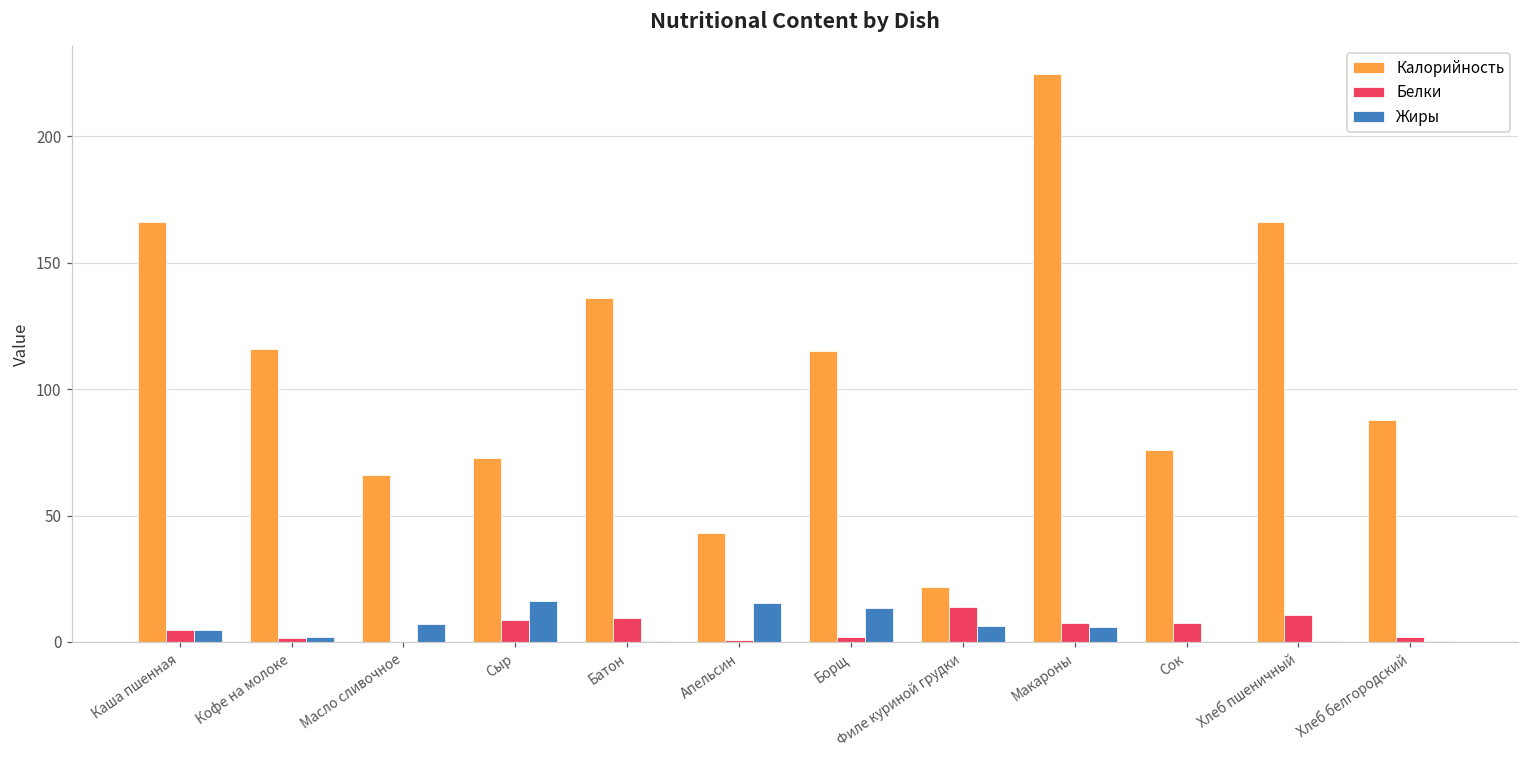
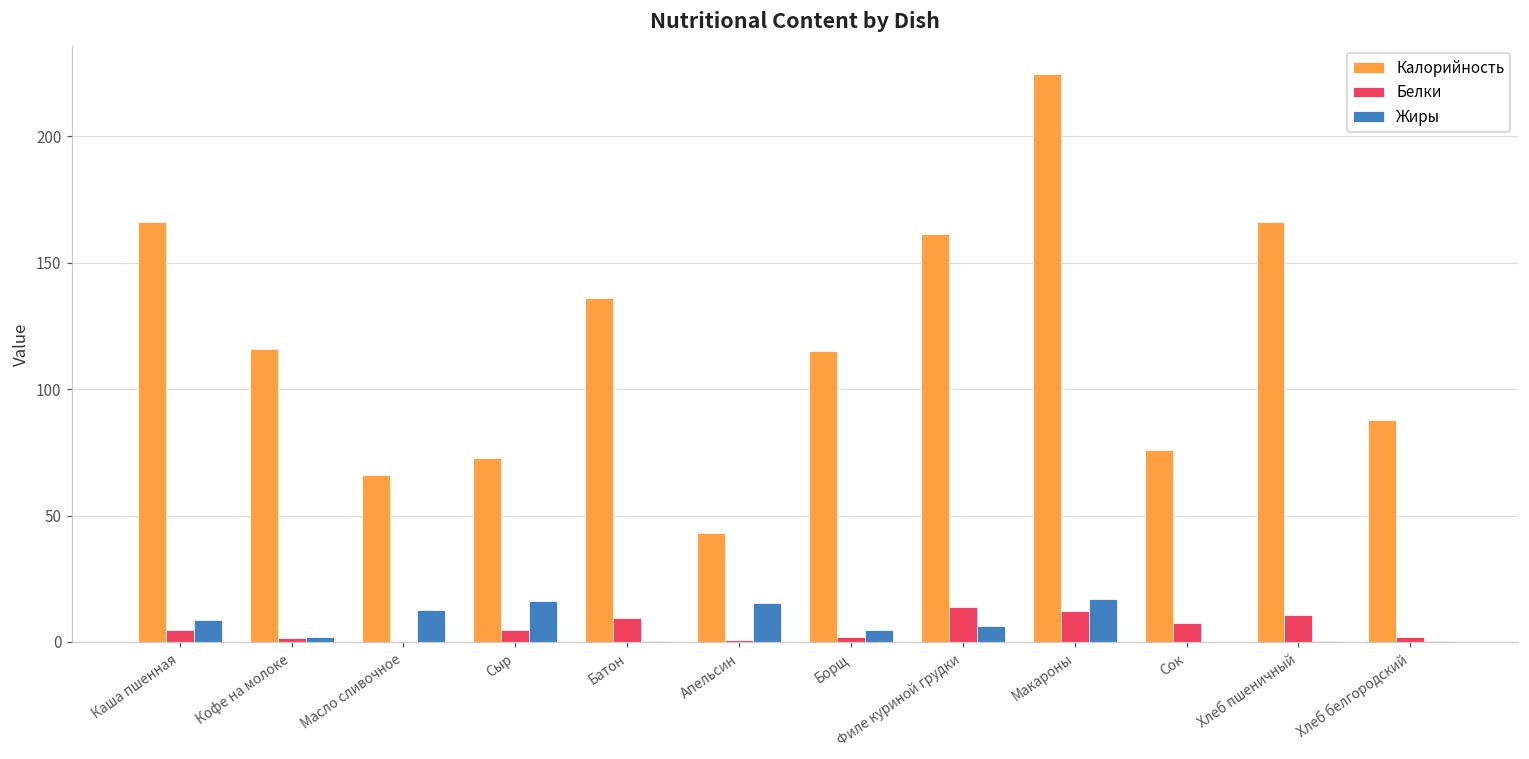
Жиры, Каша пшенная: 5 -> 9
Жиры, Масло сливочное: 7 -> 13
Белки, Сыр: 9 -> 5
Жиры, Борщ: 13 -> 5
Калорийность, Филе куриной грудки: 22 -> 161
Белки, Макароны: 7 -> 12
Жиры, Макароны: 6 -> 17
